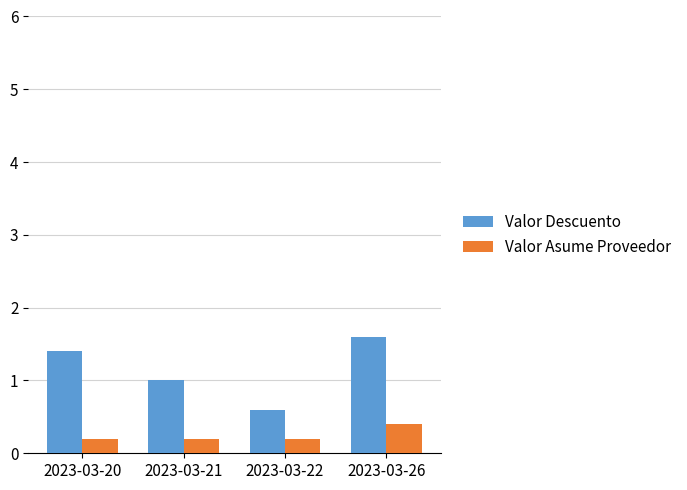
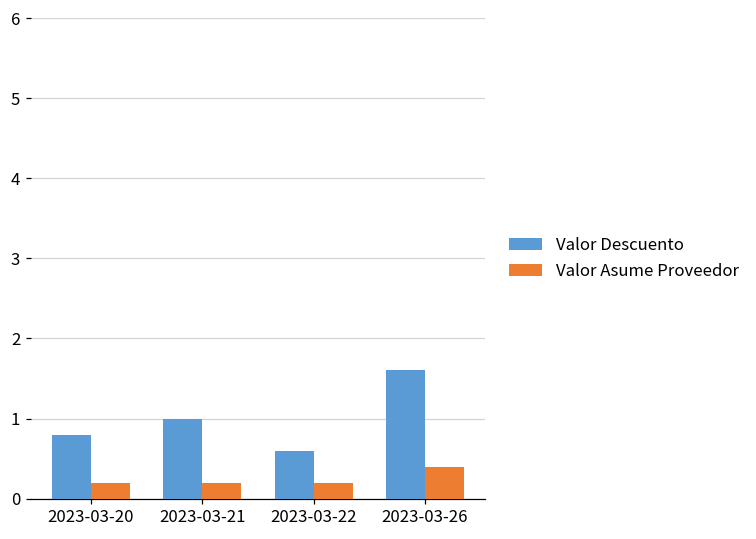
Valor Descuento, 2023-03-20: 1.4 -> 0.8
